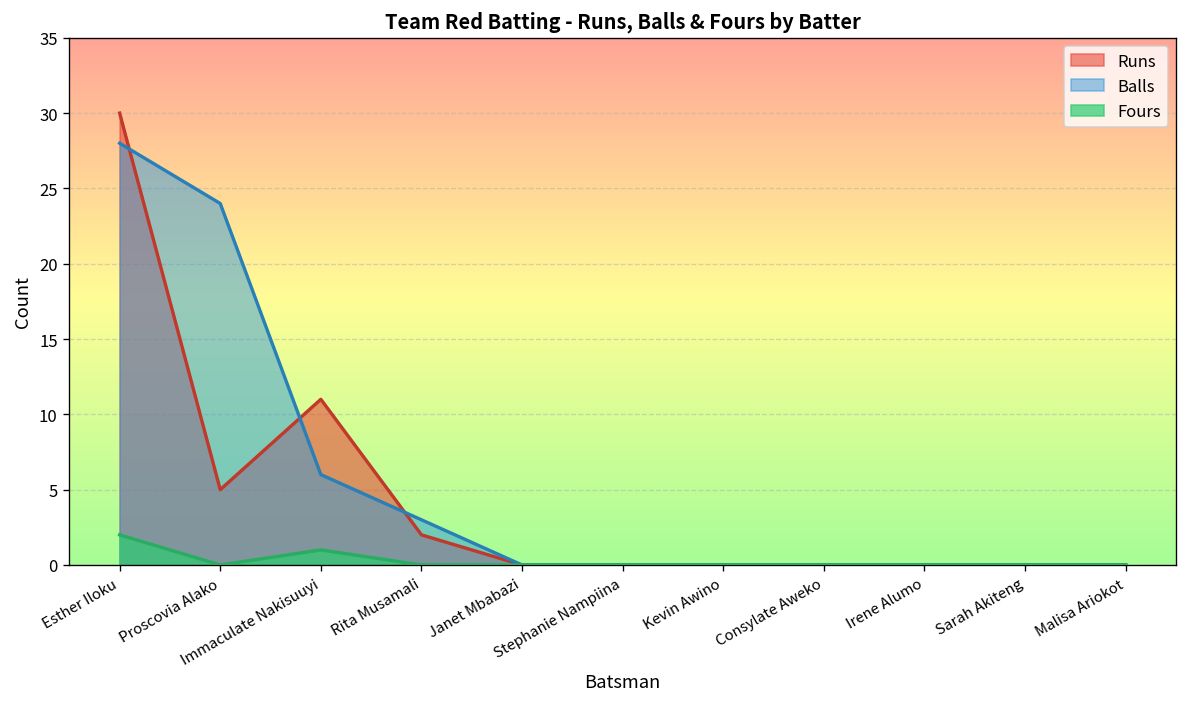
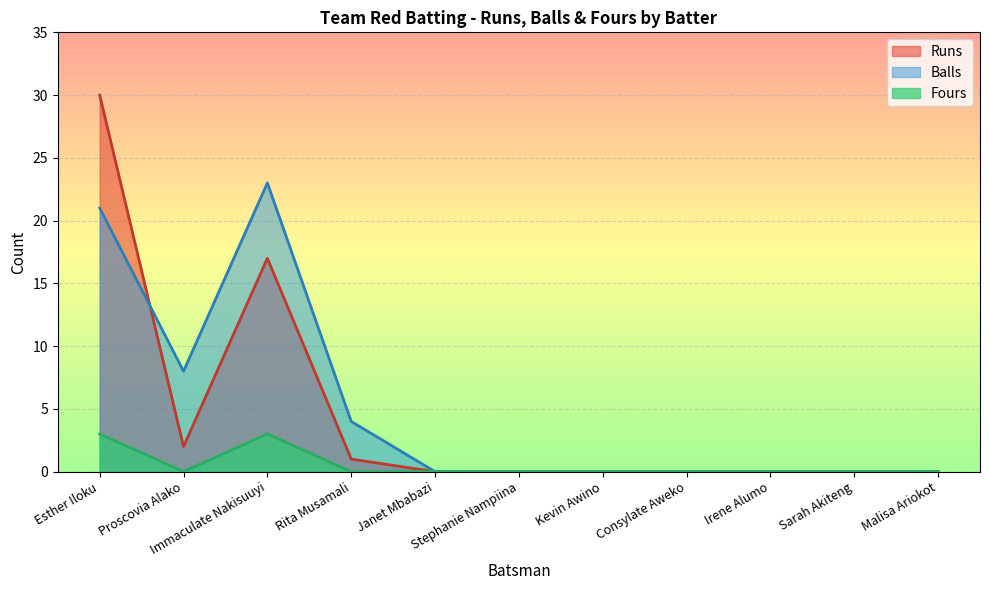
Balls, Esther Iloku: 28 -> 21
Fours, Esther Iloku: 2 -> 3
Runs, Proscovia Alako: 5 -> 2
Balls, Proscovia Alako: 24 -> 8
Runs, Immaculate Nakisuuyi: 11 -> 17
Balls, Immaculate Nakisuuyi: 6 -> 23
Fours, Immaculate Nakisuuyi: 1 -> 3
Runs, Rita Musamali: 2 -> 1
Balls, Rita Musamali: 3 -> 4
